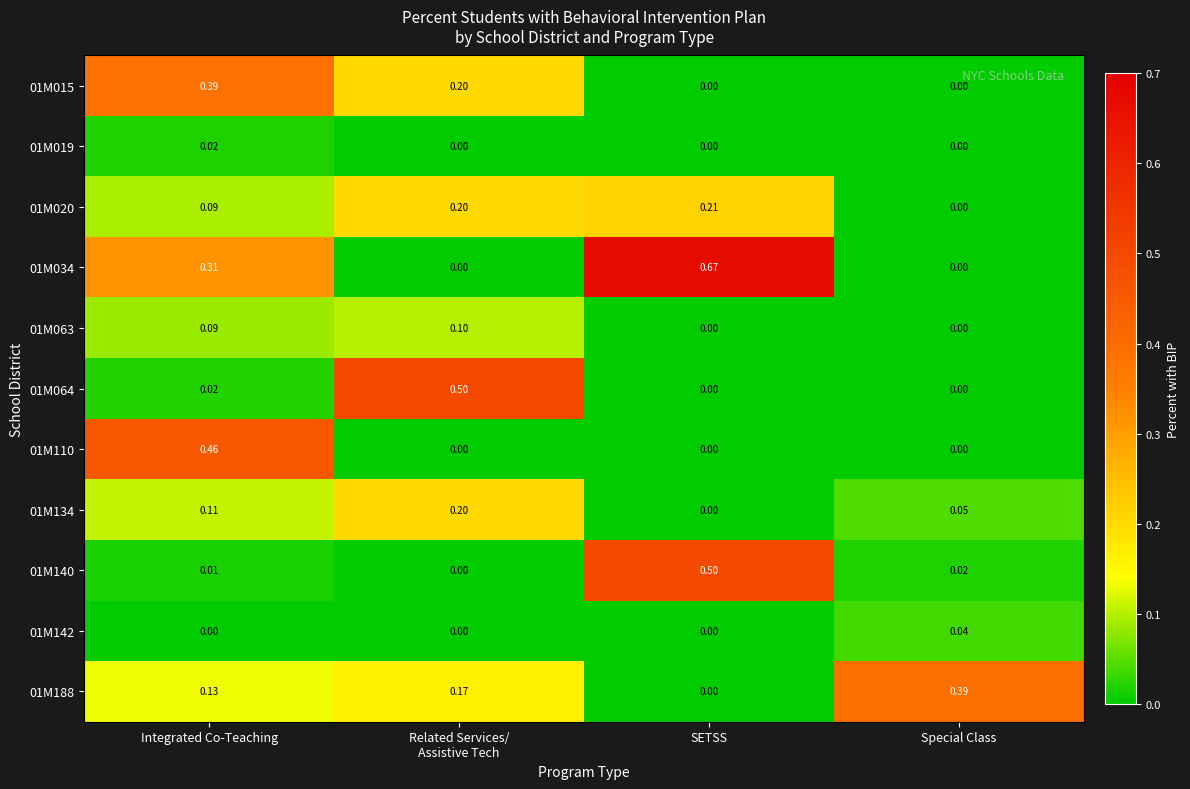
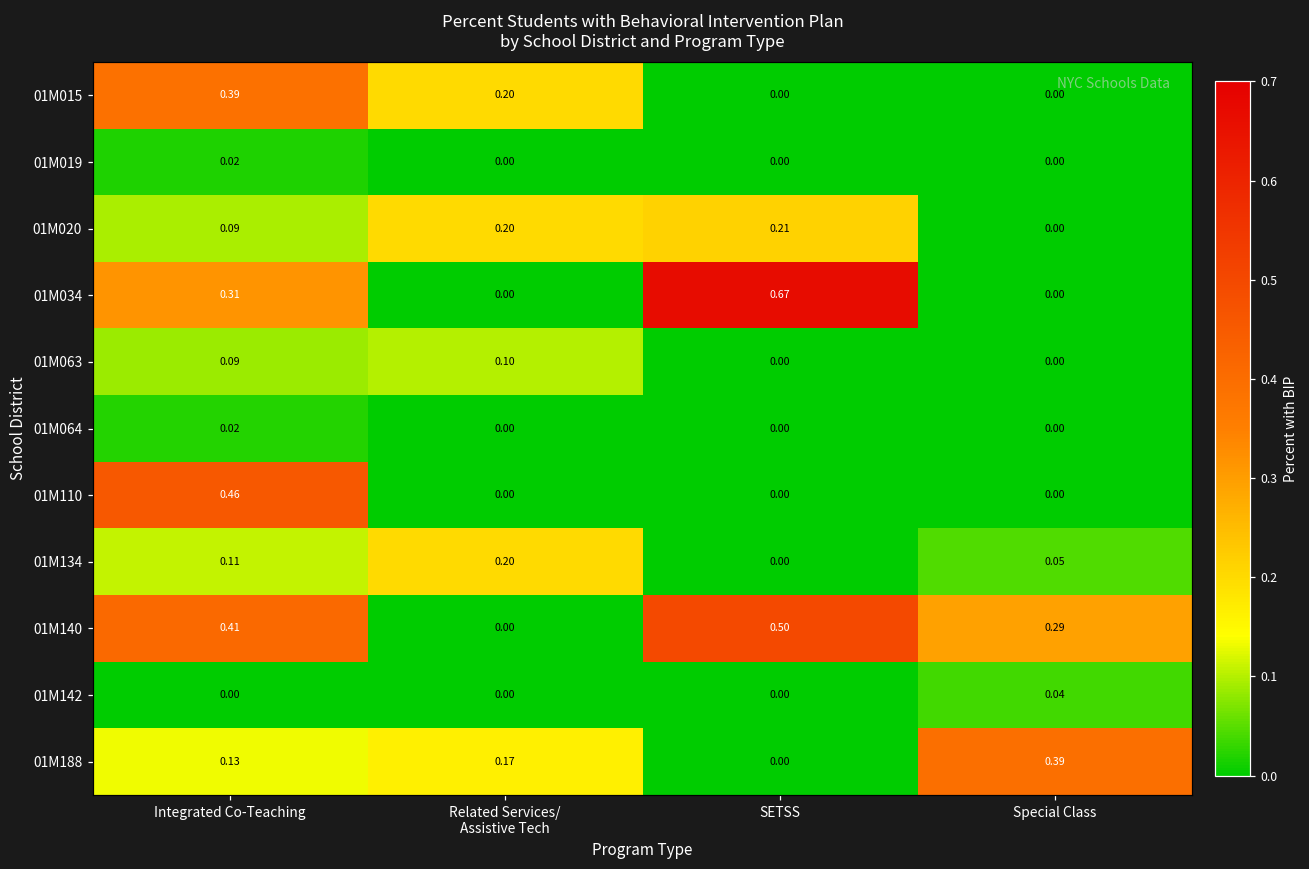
01M064, Related Services/ Assistive Tech: 0.50 -> 0.00
01M140, Integrated Co-Teaching: 0.01 -> 0.41
01M140, Special Class: 0.02 -> 0.29
